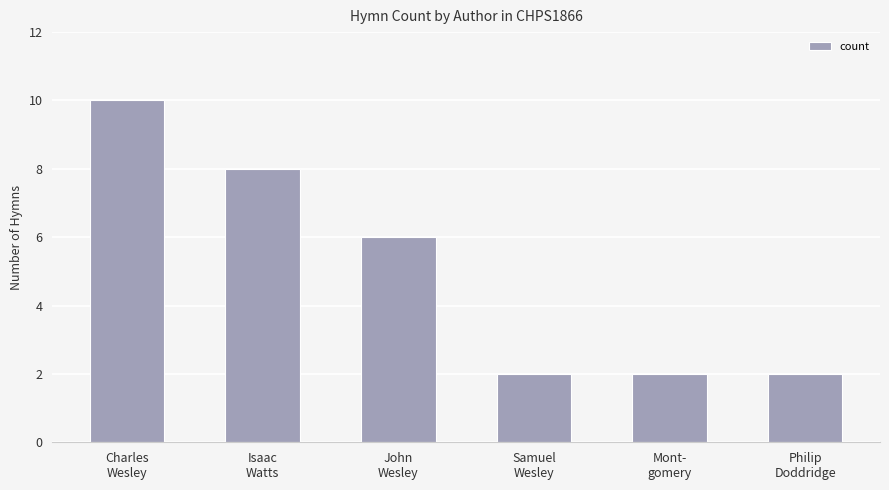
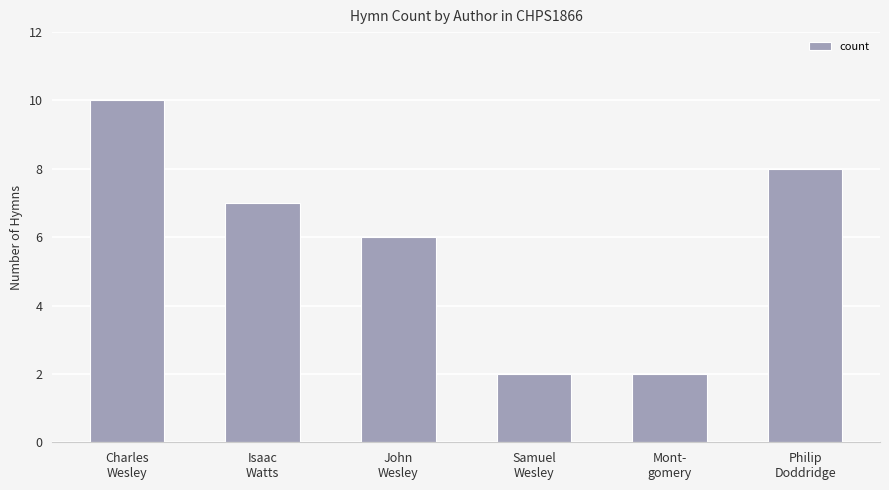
Isaac Watts: 8 -> 7
Philip Doddridge: 2 -> 8
